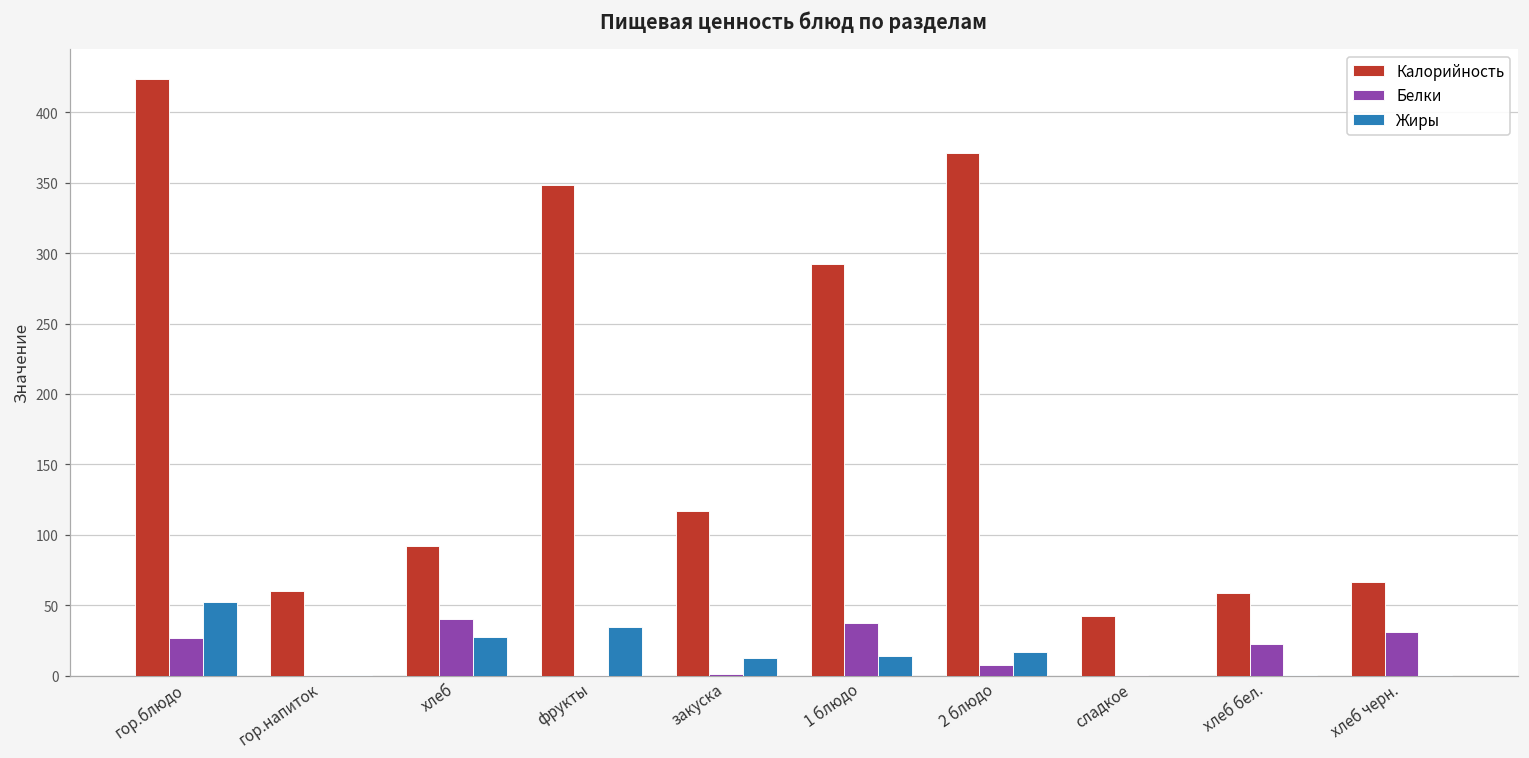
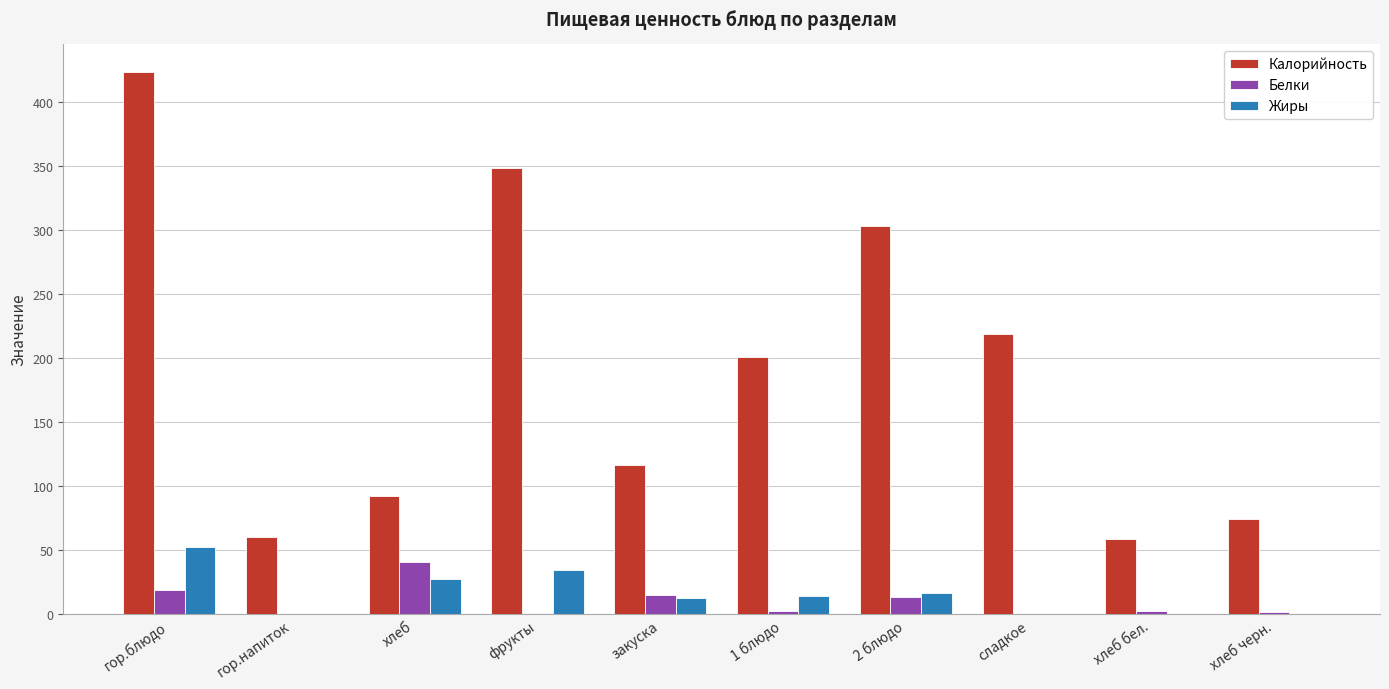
Белки, гор.блюдо: 27 -> 19
Белки, закуска: 1 -> 15
Калорийность, 1 блюдо: 293 -> 201
Белки, 1 блюдо: 37 -> 3
Калорийность, 2 блюдо: 371 -> 303
Белки, 2 блюдо: 7 -> 14
Калорийность, сладкое: 43 -> 219
Белки, хлеб бел.: 22 -> 2
Калорийность, хлеб черн.: 66 -> 74
Белки, хлеб черн.: 31 -> 2
